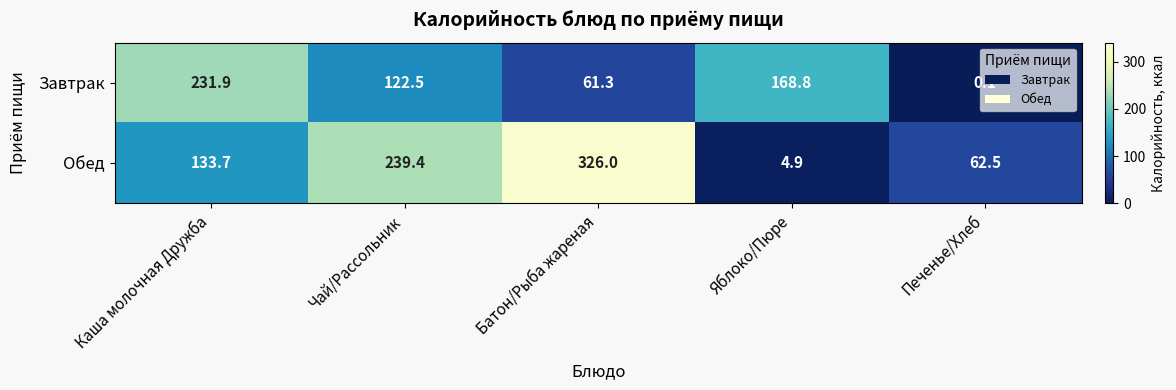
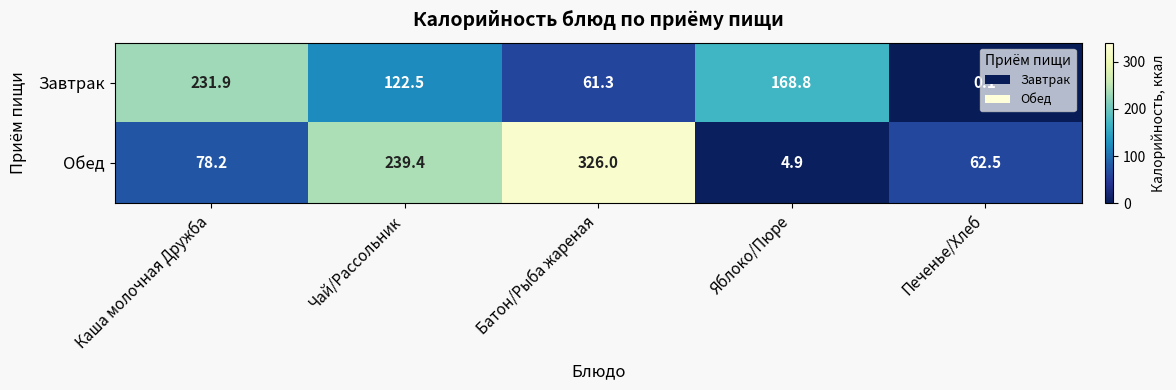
Обед, Каша молочная Дружба: 133.7 -> 78.2
